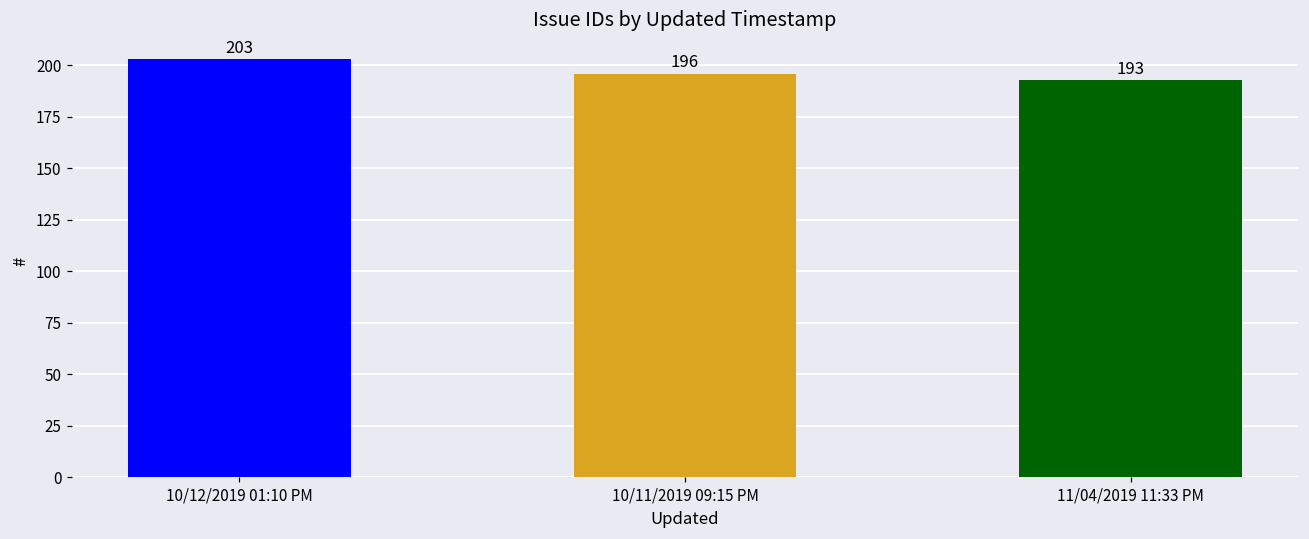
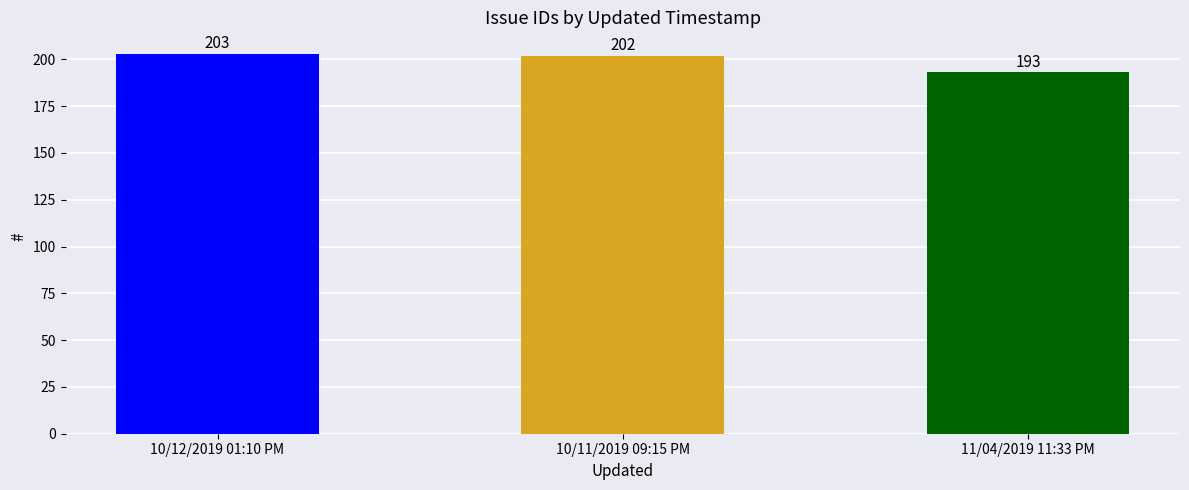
10/11/2019 09:15 PM: 196 -> 202
